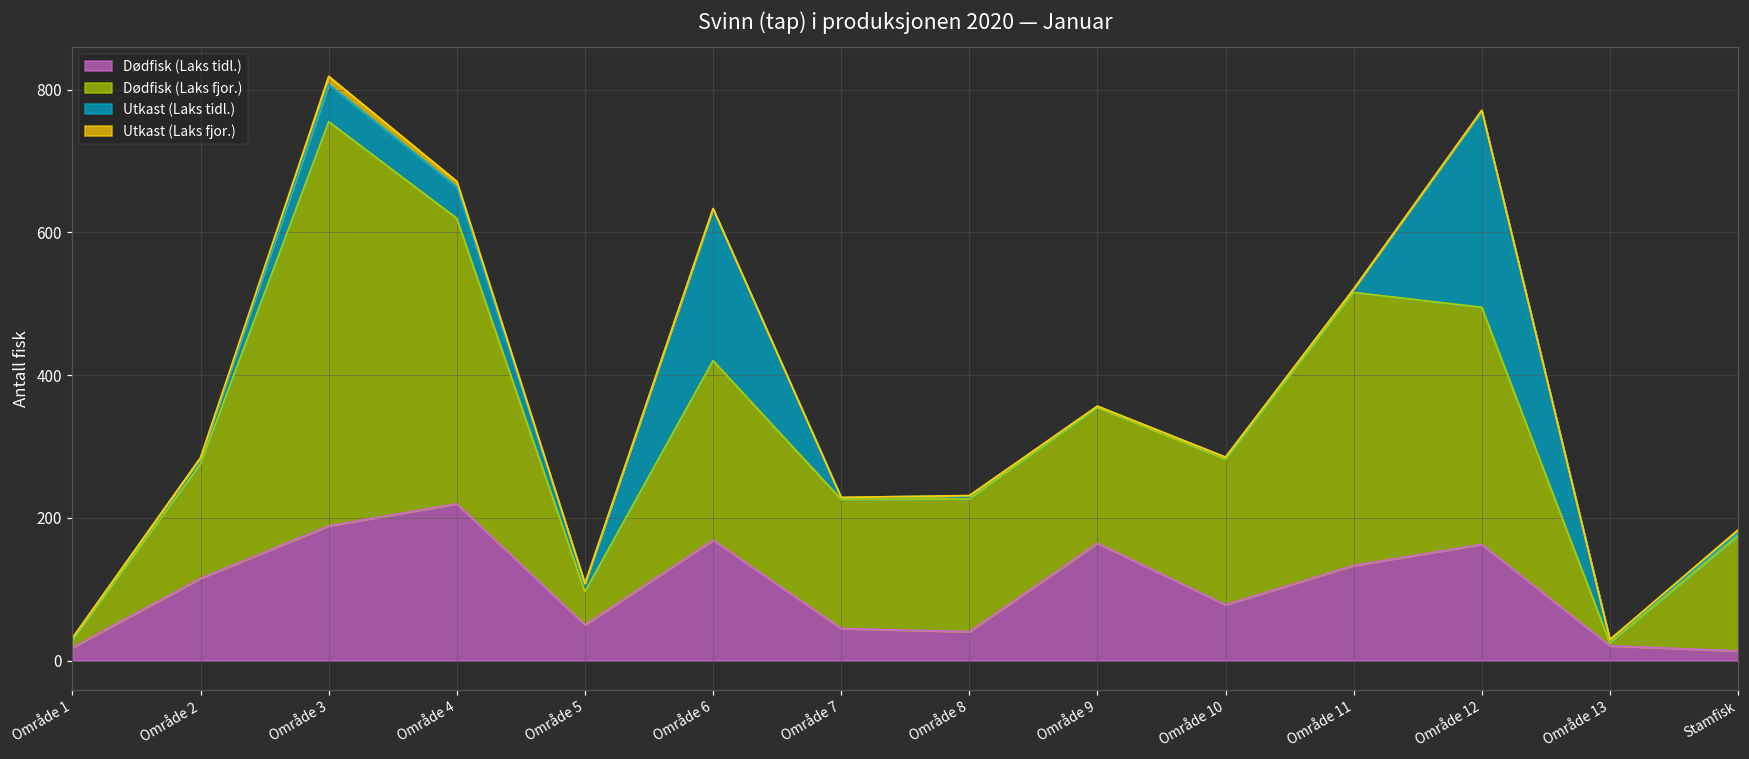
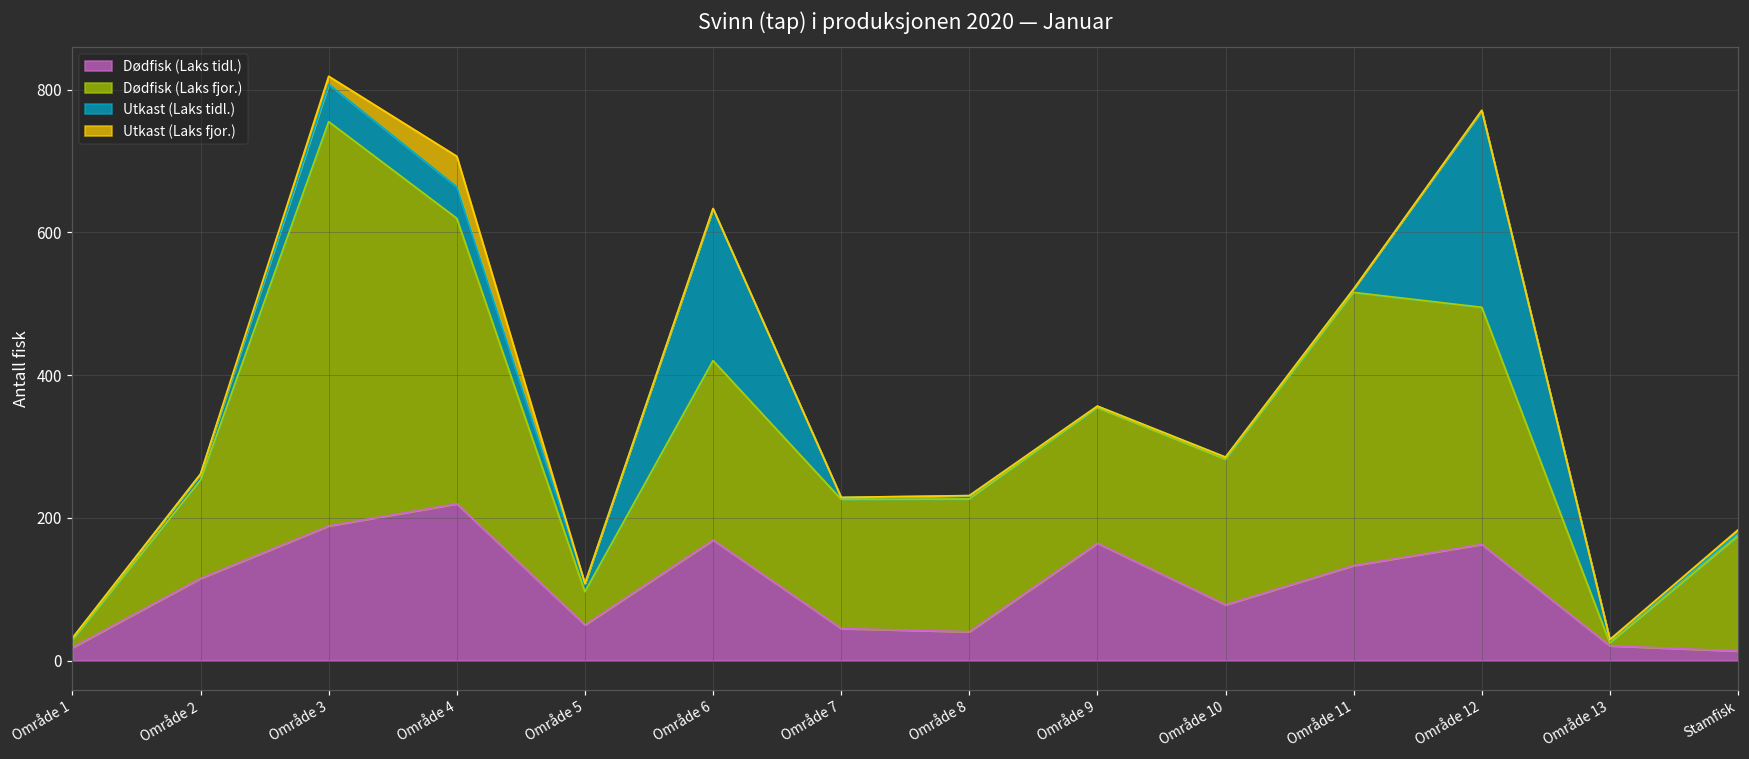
Dødfisk (Laks fjor.), Område 2: 160 -> 140
Utkast (Laks fjor.), Område 4: 10 -> 40
